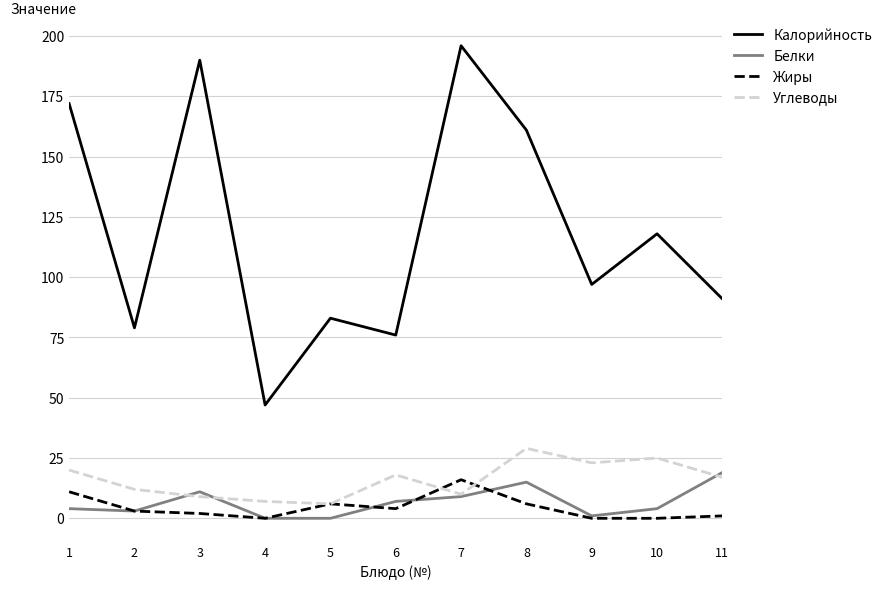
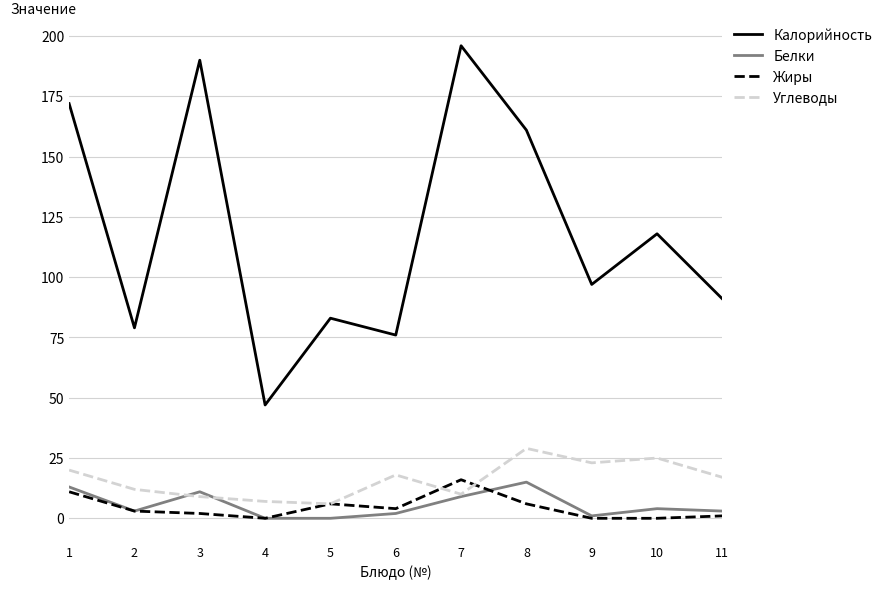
Белки, 1: 4 -> 13
Белки, 6: 7 -> 2
Белки, 11: 19 -> 3
